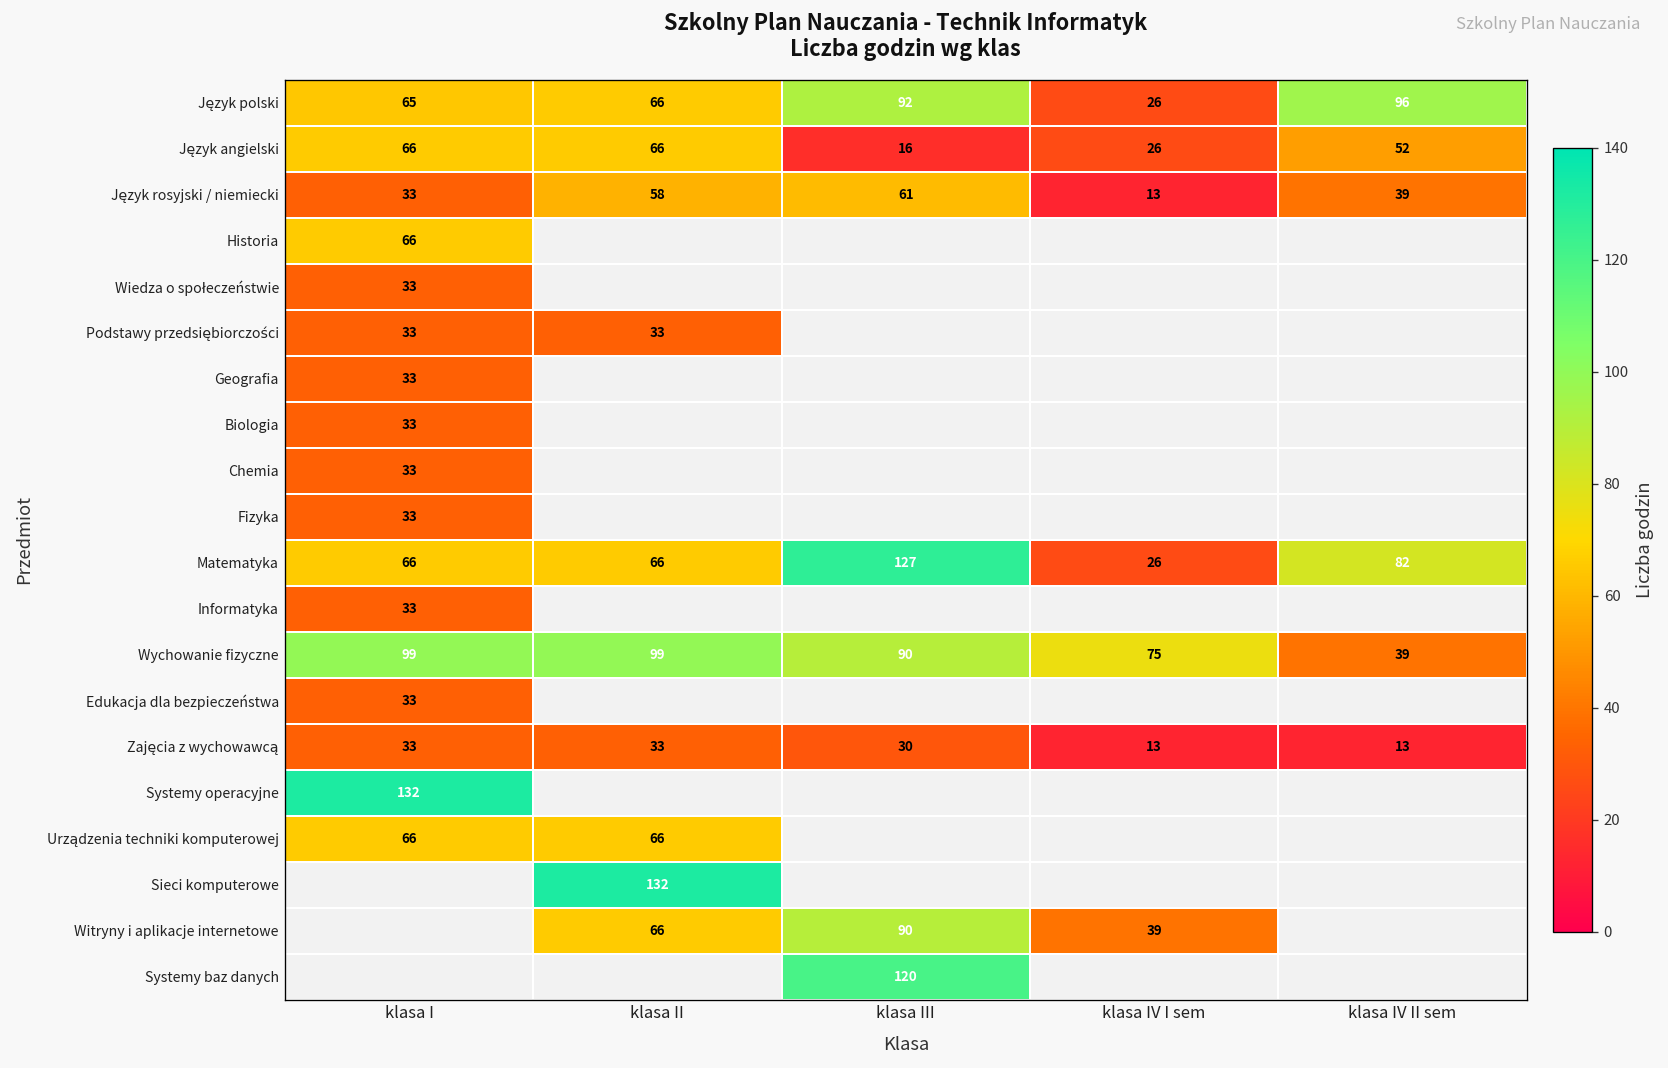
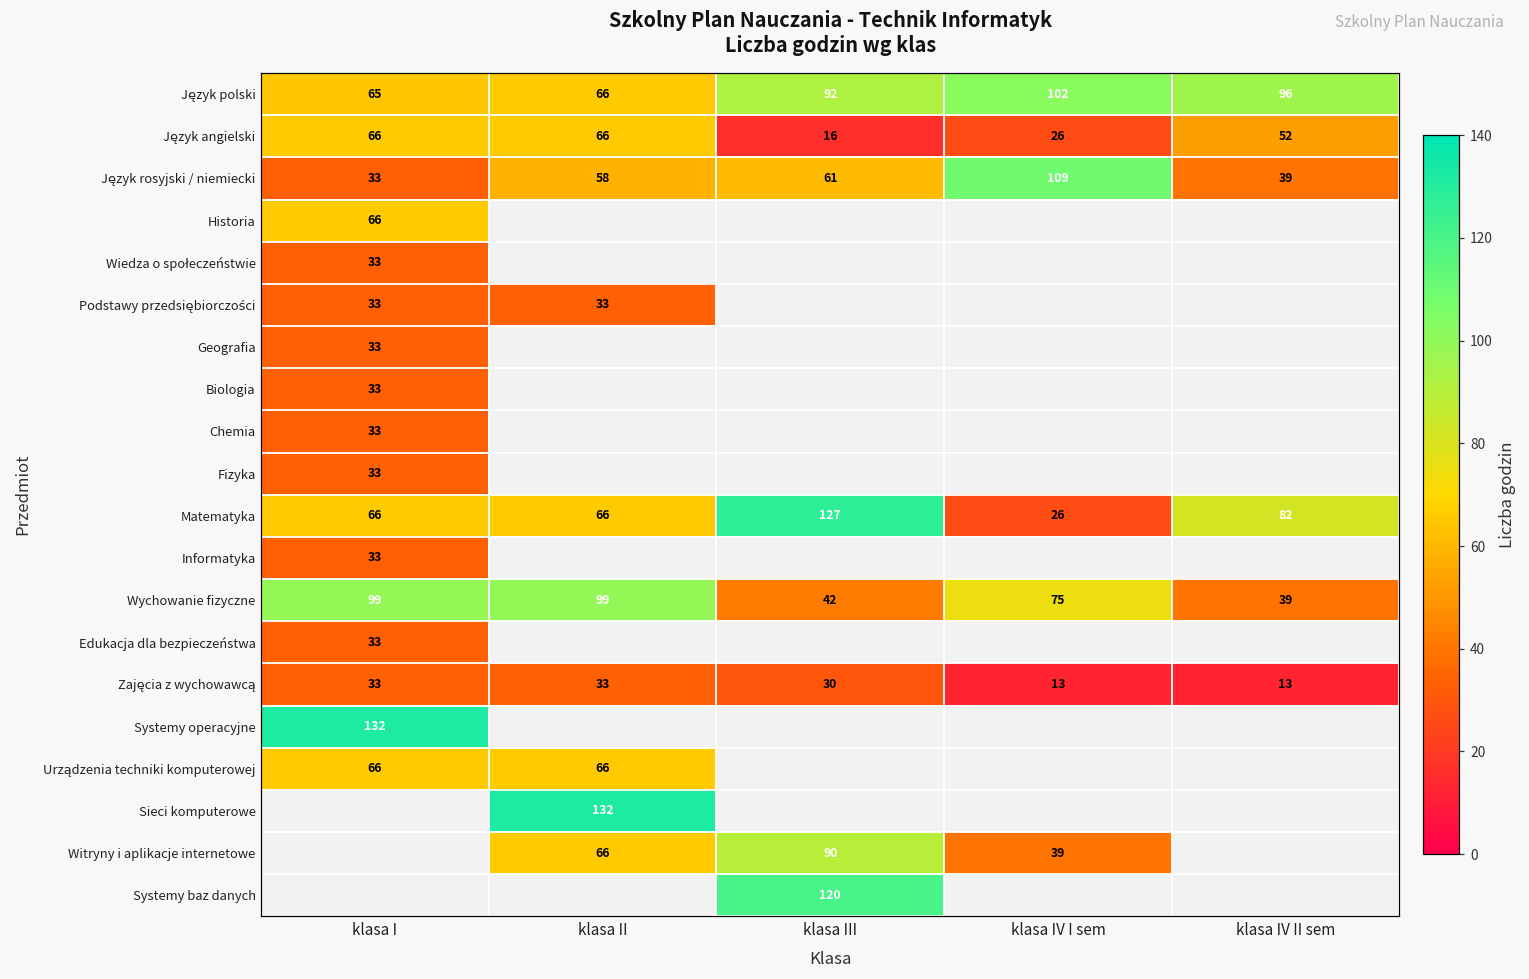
Język polski, klasa IV I sem: 26 -> 102
Język rosyjski / niemiecki, klasa IV I sem: 13 -> 109
Wychowanie fizyczne, klasa III: 90 -> 42
